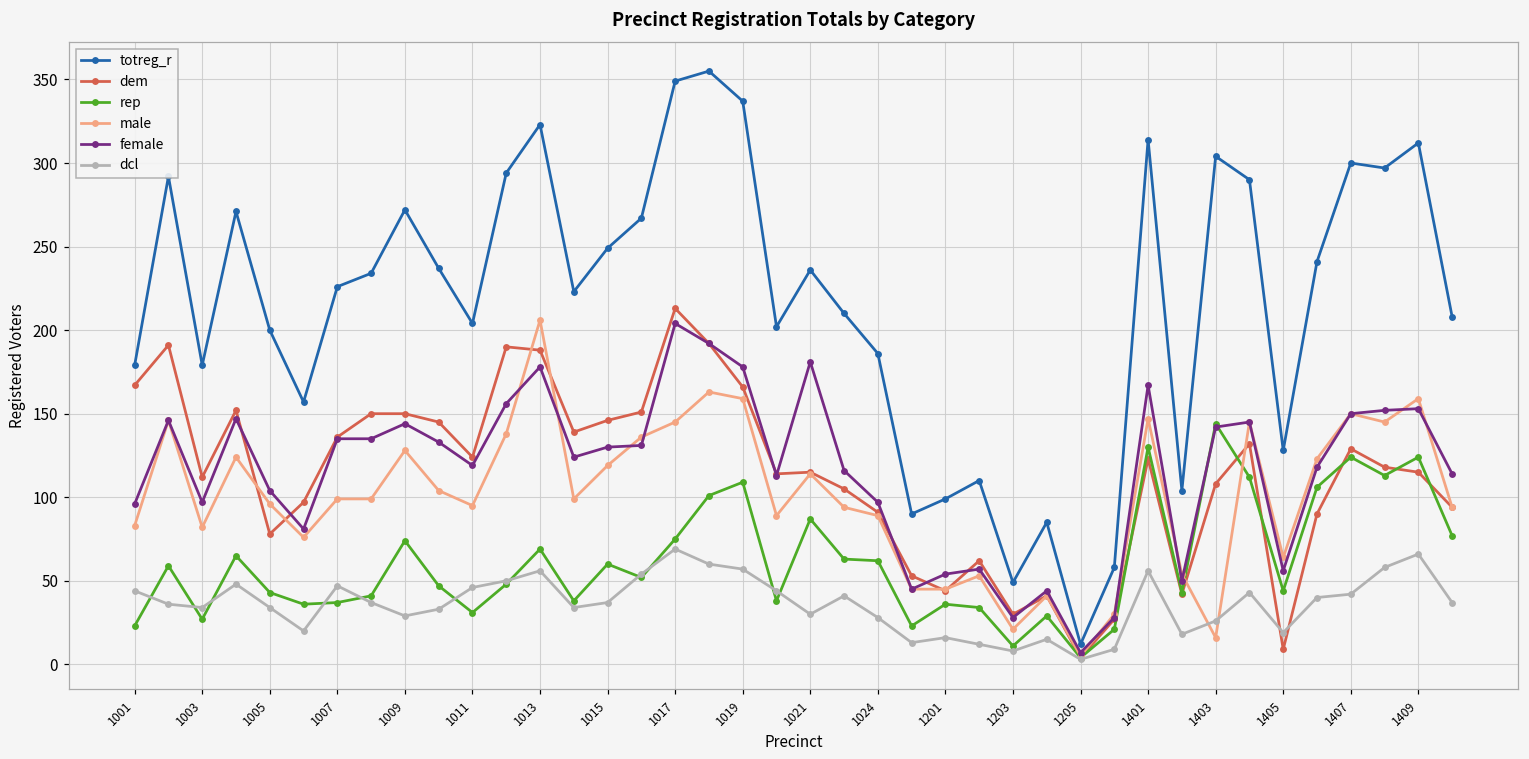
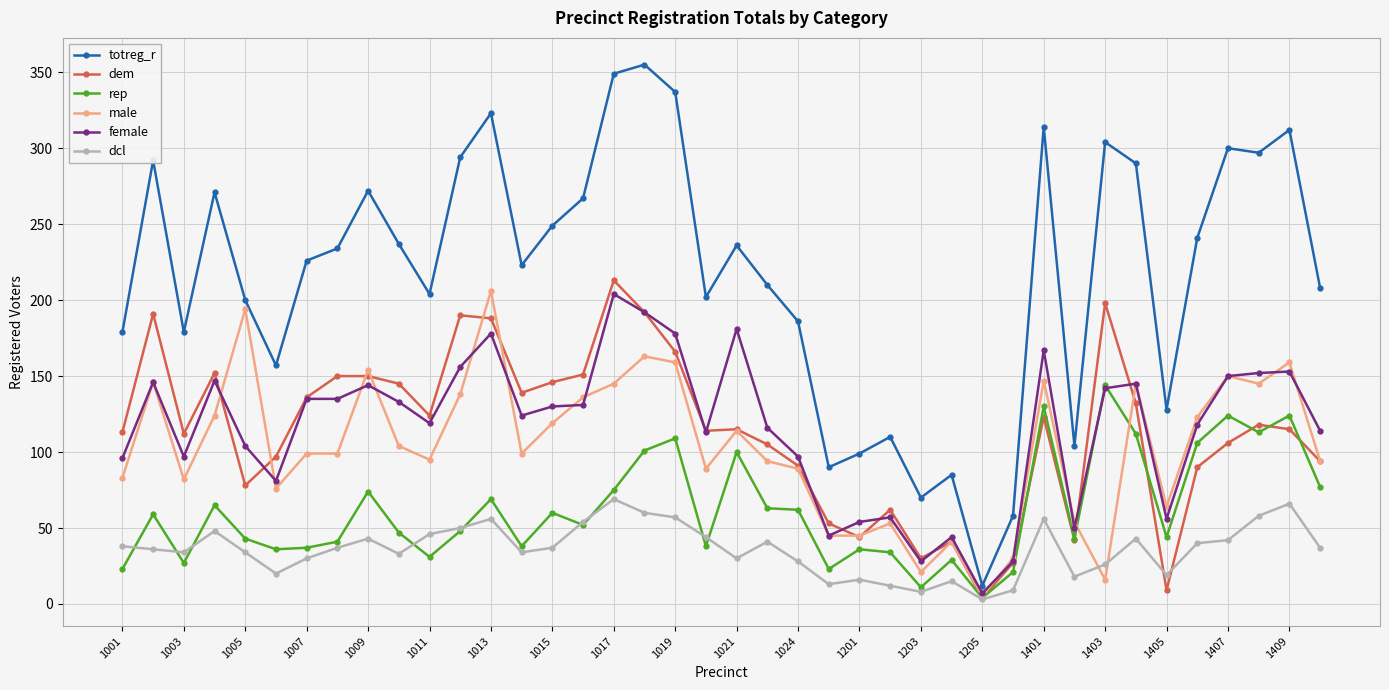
dem, 1001: 167 -> 113
dcl, 1001: 44 -> 38
male, 1005: 96 -> 194
dcl, 1007: 47 -> 30
male, 1009: 128 -> 154
dcl, 1009: 29 -> 43
rep, 1021: 87 -> 100
totreg_r, 1203: 49 -> 70
dem, 1403: 108 -> 198
dem, 1407: 129 -> 106
